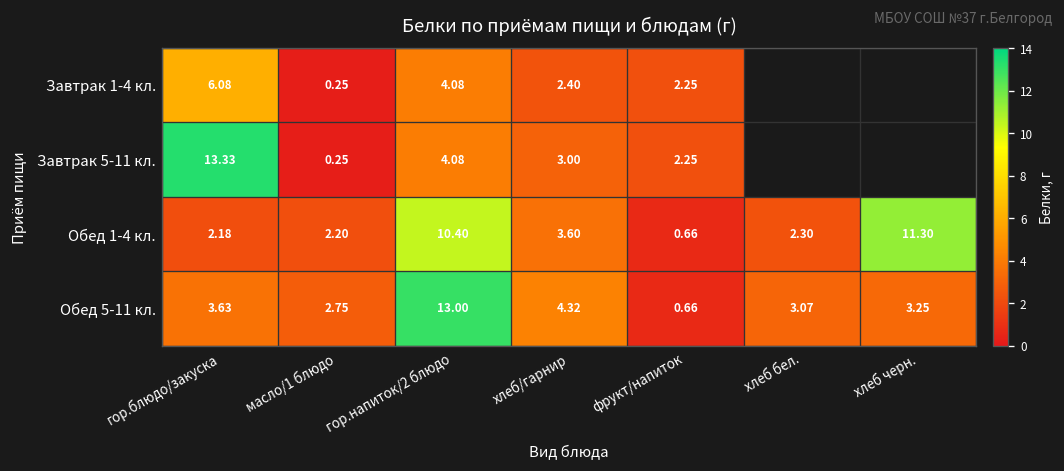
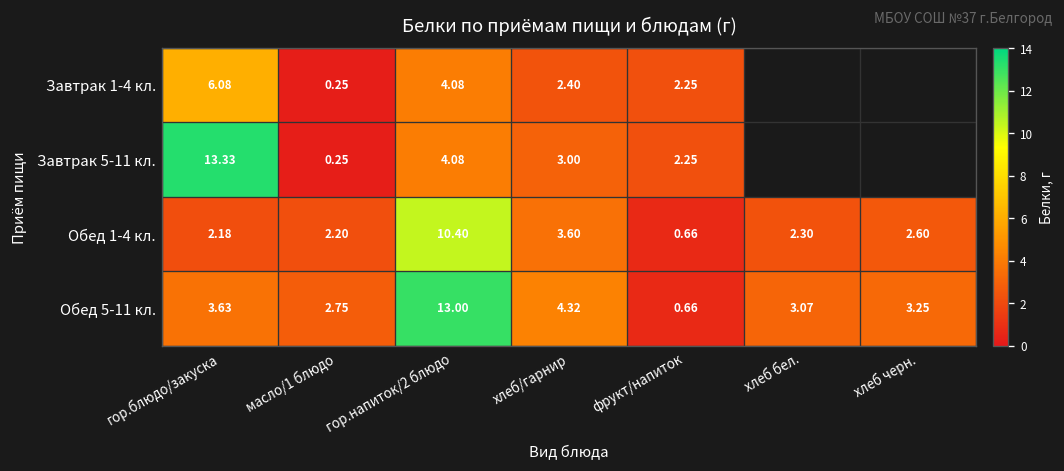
Обед 1-4 кл., хлеб черн.: 11.30 -> 2.60
